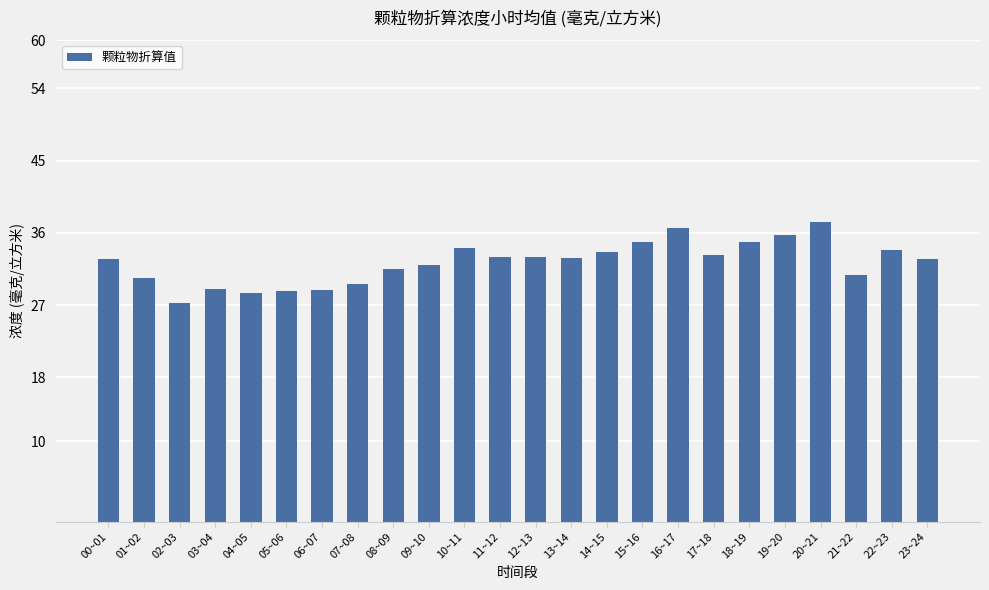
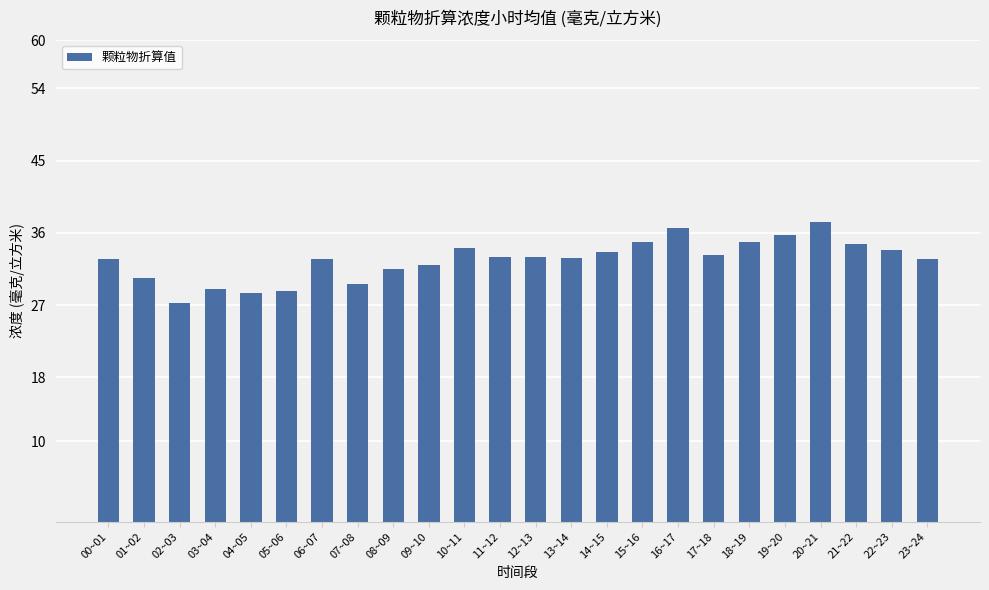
06~07: 29 -> 33
21~22: 31 -> 35
